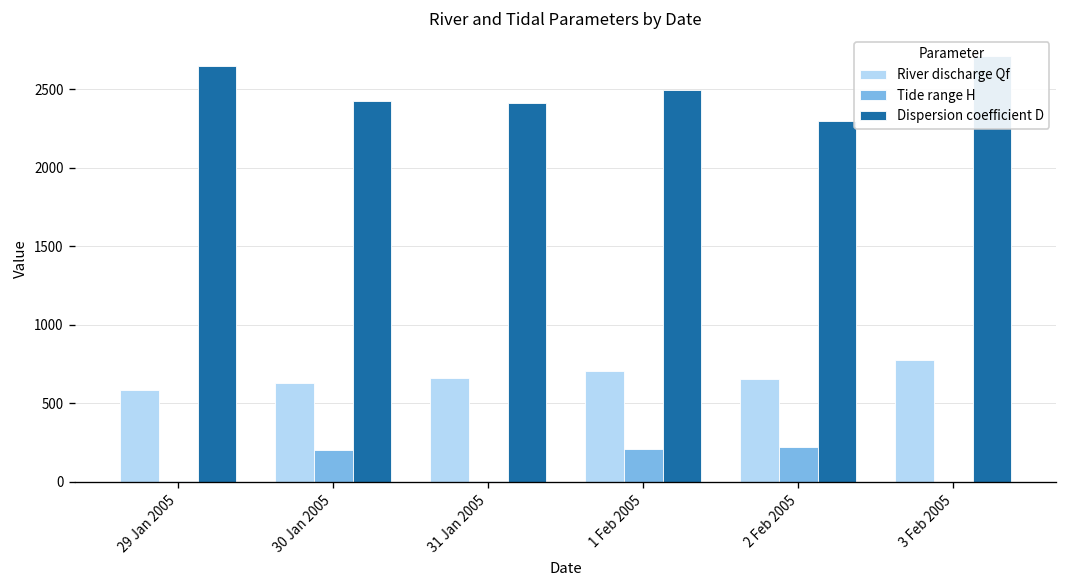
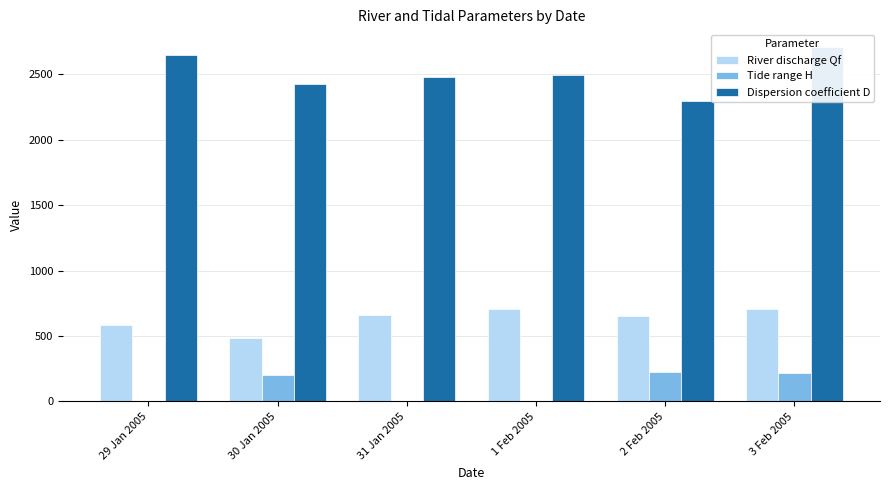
River discharge Qf, 30 Jan 2005: 630 -> 490
Dispersion coefficient D, 31 Jan 2005: 2410 -> 2480
Tide range H, 1 Feb 2005: 210 -> 0
River discharge Qf, 3 Feb 2005: 770 -> 710
Tide range H, 3 Feb 2005: 0 -> 210
